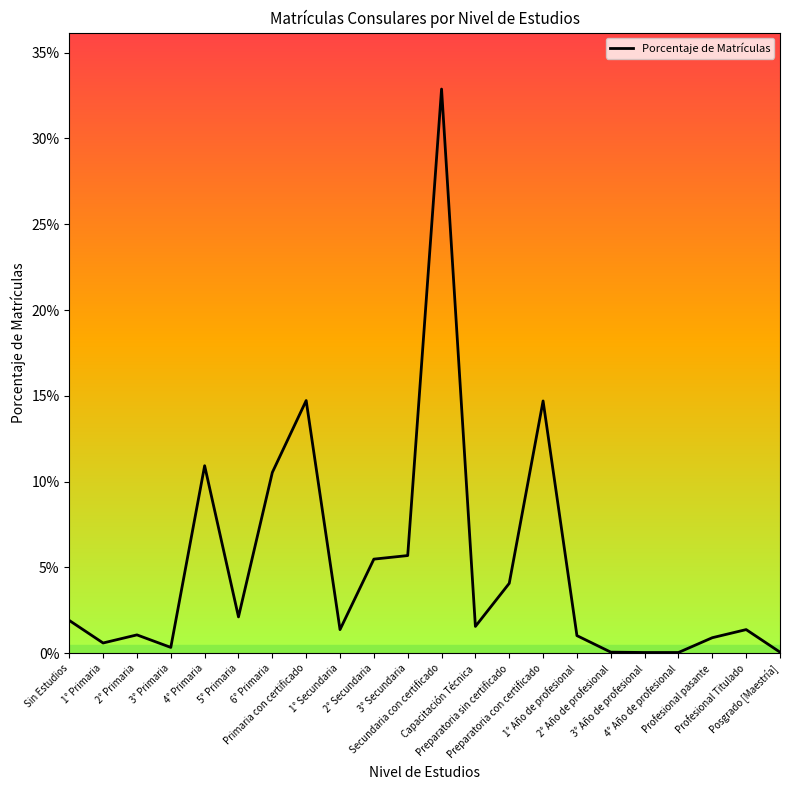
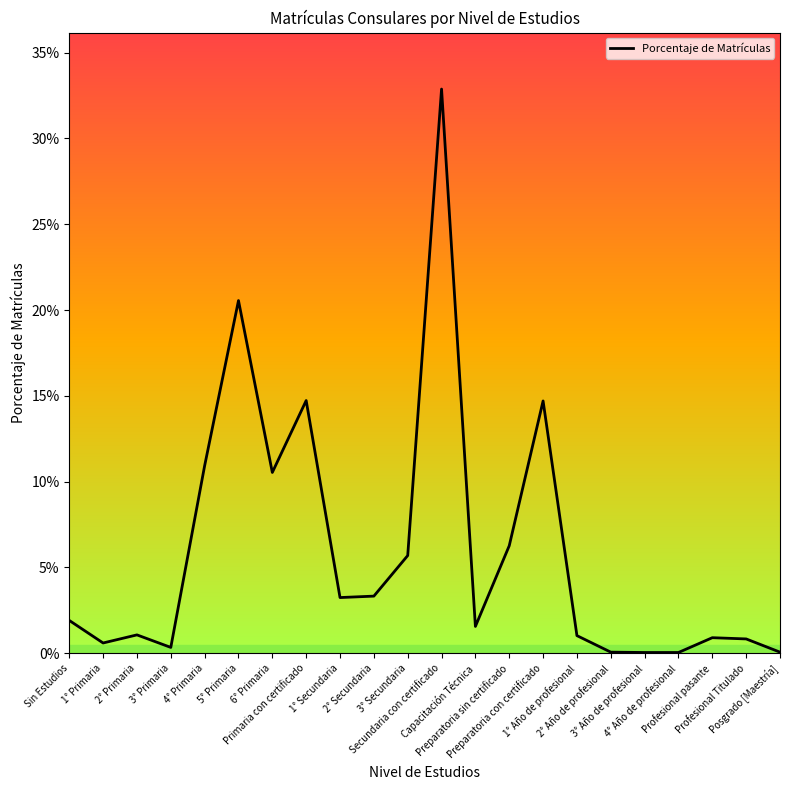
5° Primaria: 2.1% -> 20.6%
1° Secundaria: 1.4% -> 3.2%
2° Secundaria: 5.5% -> 3.3%
Preparatoria sin certificado: 4.1% -> 6.3%
Profesional Titulado: 1.4% -> 0.8%
